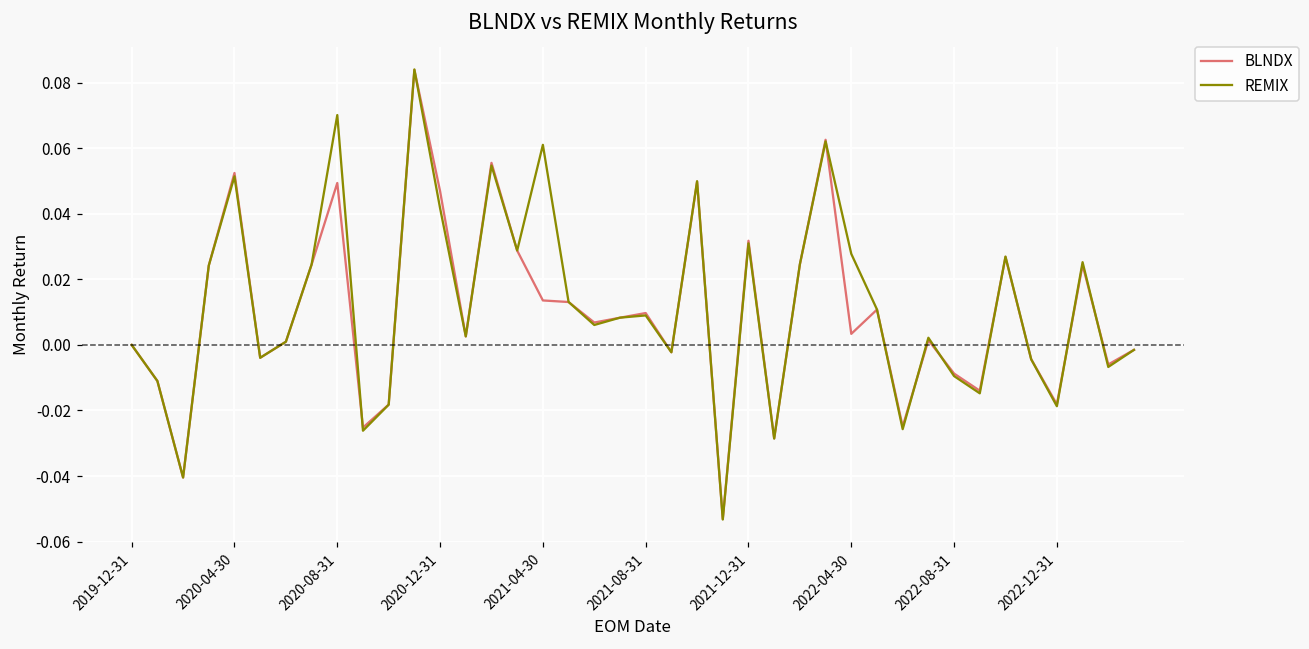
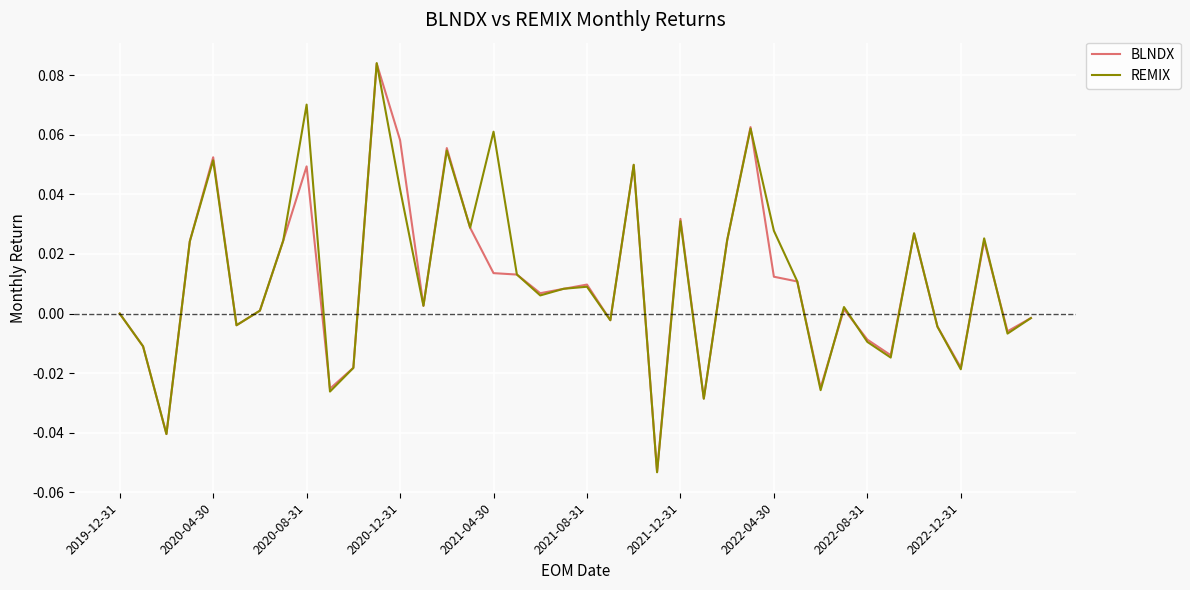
BLNDX, 2020-12-31: 0.047 -> 0.058
BLNDX, 2022-04-30: 0.003 -> 0.012
